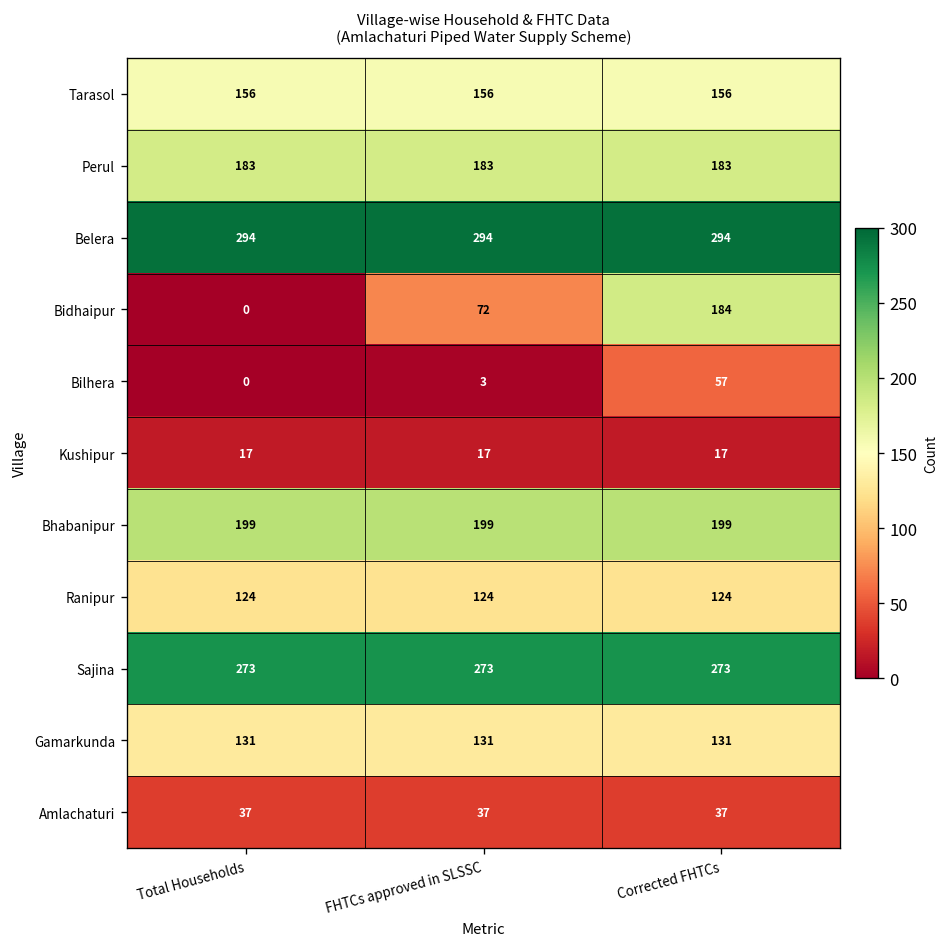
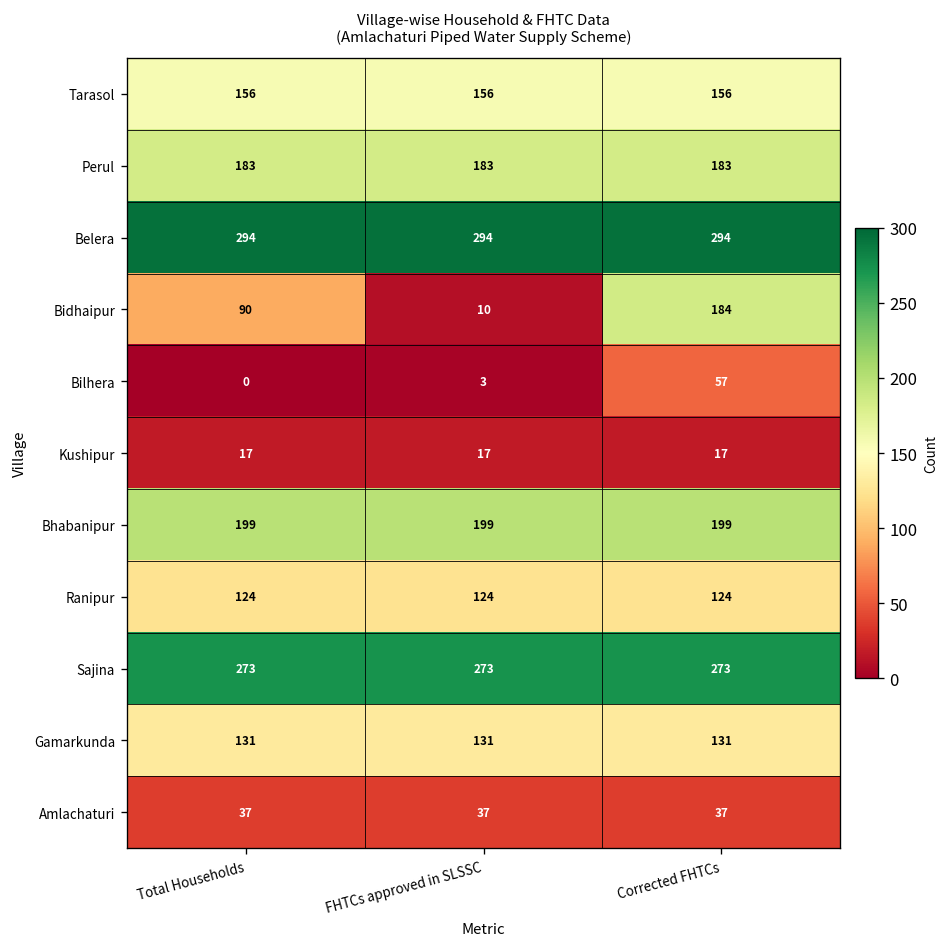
Bidhaipur, Total Households: 0 -> 90
Bidhaipur, FHTCs approved in SLSSC: 72 -> 10
